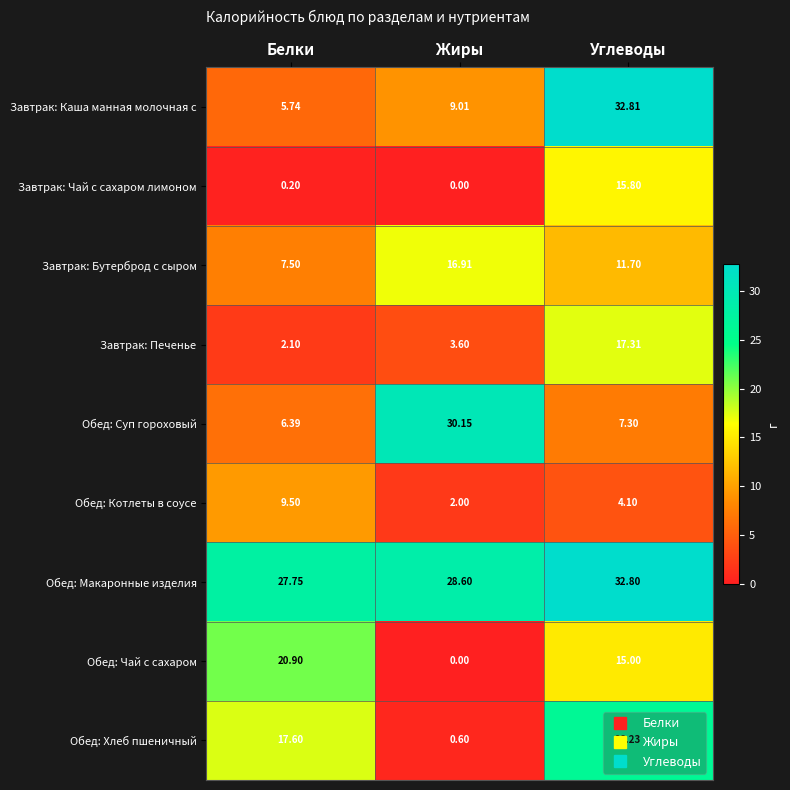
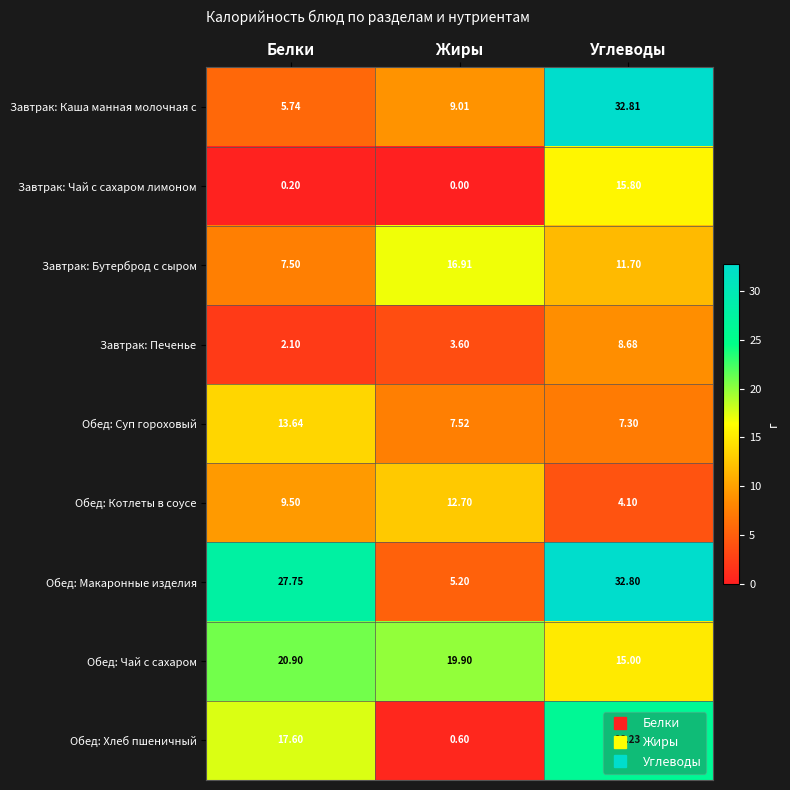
Завтрак: Печенье, Углеводы: 17.31 -> 8.68
Обед: Суп гороховый, Белки: 6.39 -> 13.64
Обед: Суп гороховый, Жиры: 30.15 -> 7.52
Обед: Котлеты в соусе, Жиры: 2.00 -> 12.70
Обед: Макаронные изделия, Жиры: 28.60 -> 5.20
Обед: Чай с сахаром, Жиры: 0.00 -> 19.90
